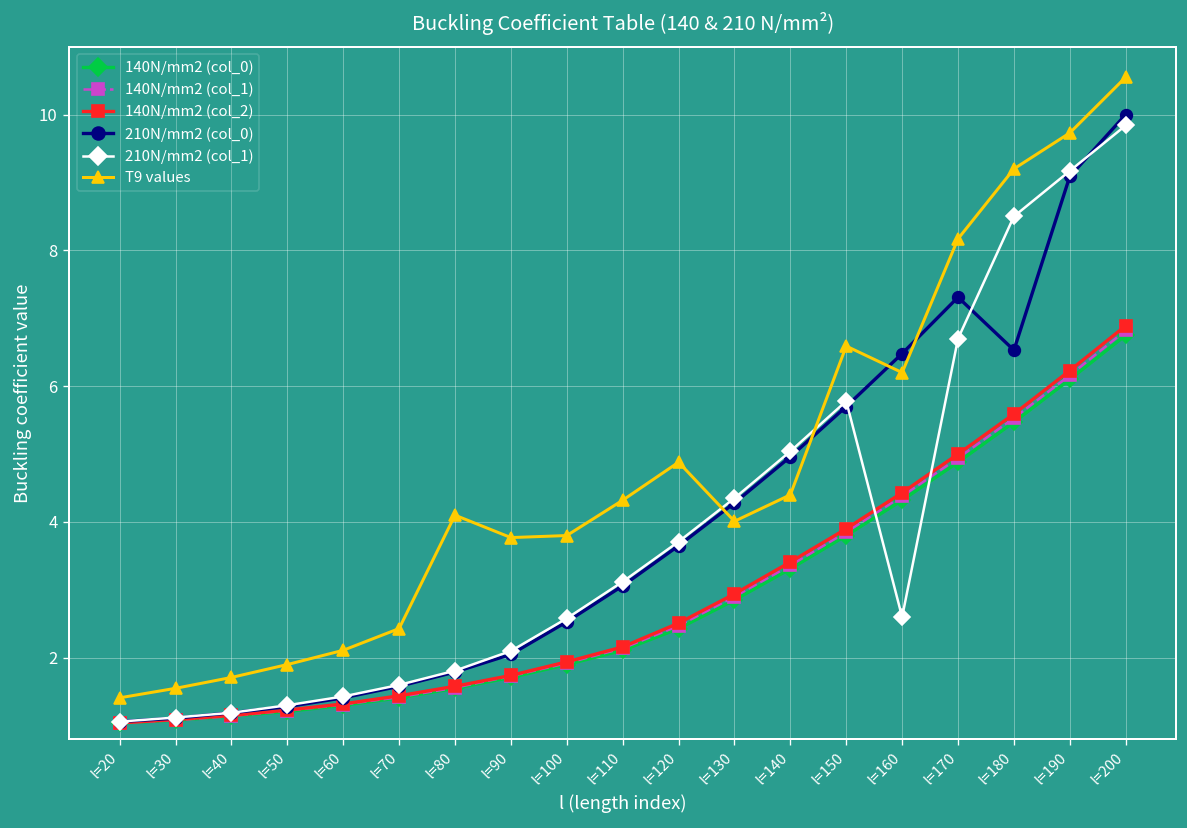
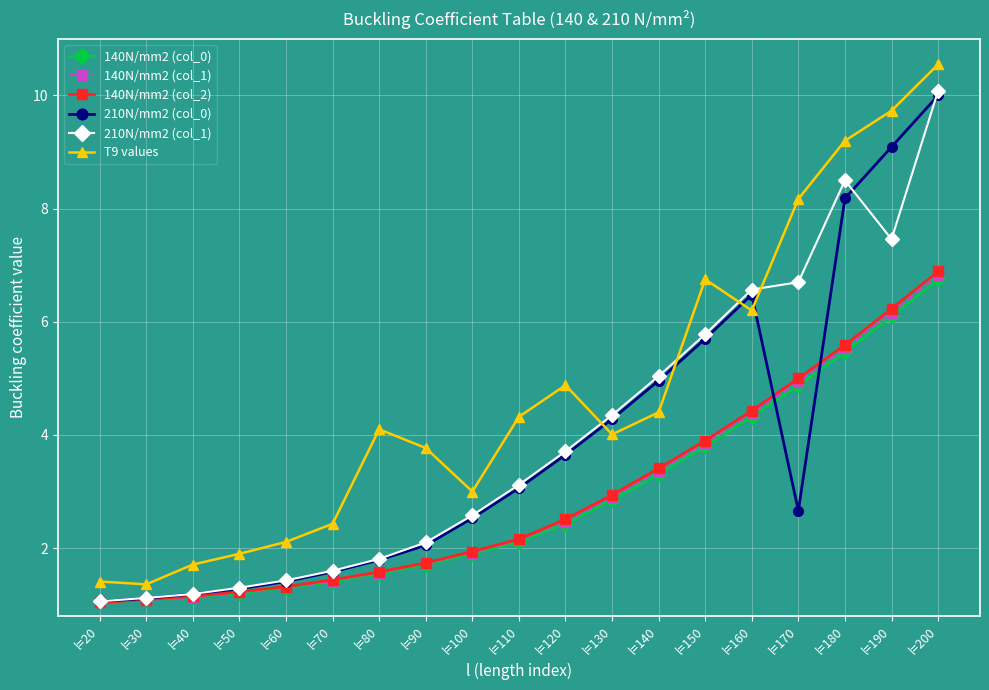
T9 values, l=30: 1.6 -> 1.4
T9 values, l=100: 3.8 -> 3.0
T9 values, l=150: 6.6 -> 6.8
210N/mm2 (col_1), l=160: 2.6 -> 6.6
210N/mm2 (col_0), l=170: 7.3 -> 2.7
210N/mm2 (col_0), l=180: 6.5 -> 8.2
210N/mm2 (col_1), l=190: 9.2 -> 7.5
210N/mm2 (col_1), l=200: 9.8 -> 10.1
